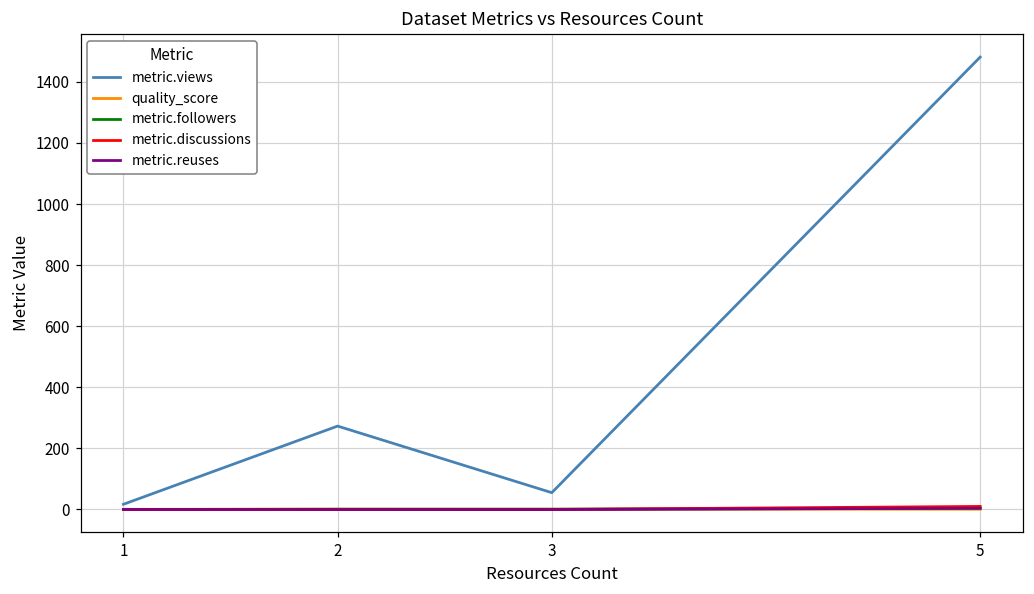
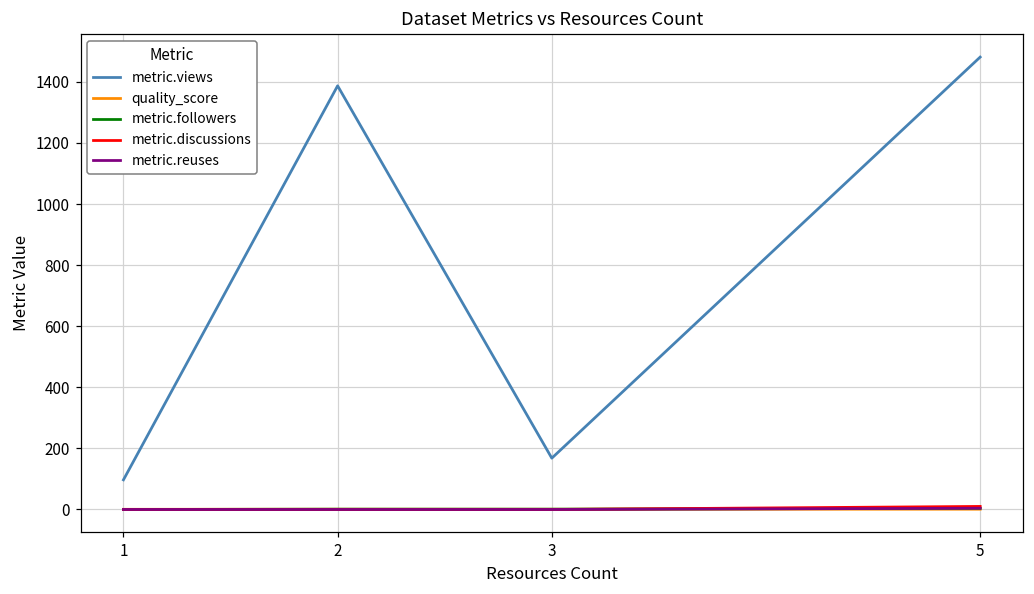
metric.views, 1: 20 -> 100
metric.views, 2: 270 -> 1390
metric.views, 3: 60 -> 170
